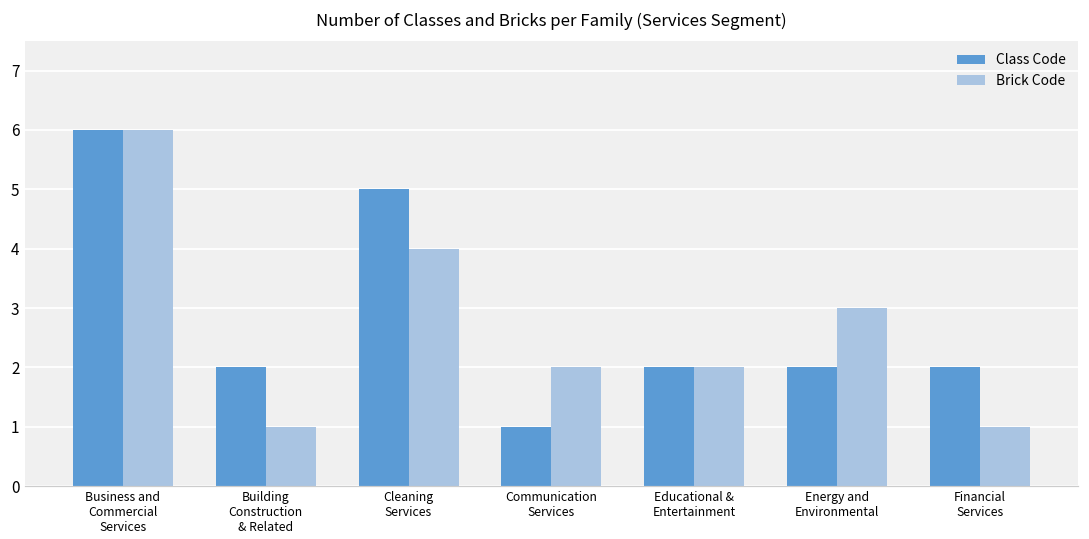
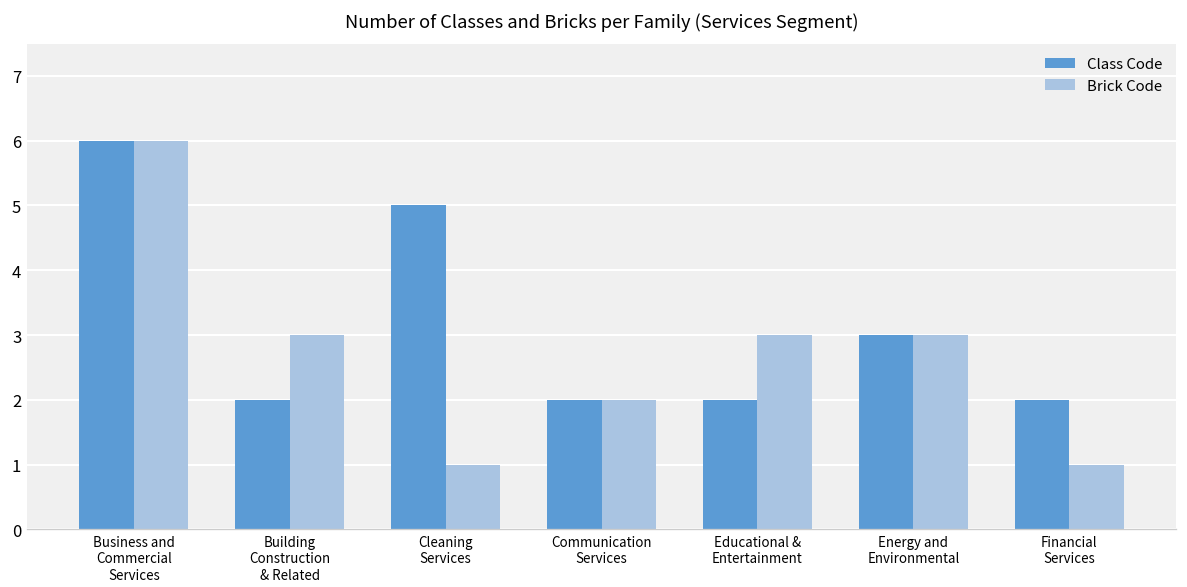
Brick Code, Building Construction & Related: 1 -> 3
Brick Code, Cleaning Services: 4 -> 1
Class Code, Communication Services: 1 -> 2
Brick Code, Educational & Entertainment: 2 -> 3
Class Code, Energy and Environmental: 2 -> 3
